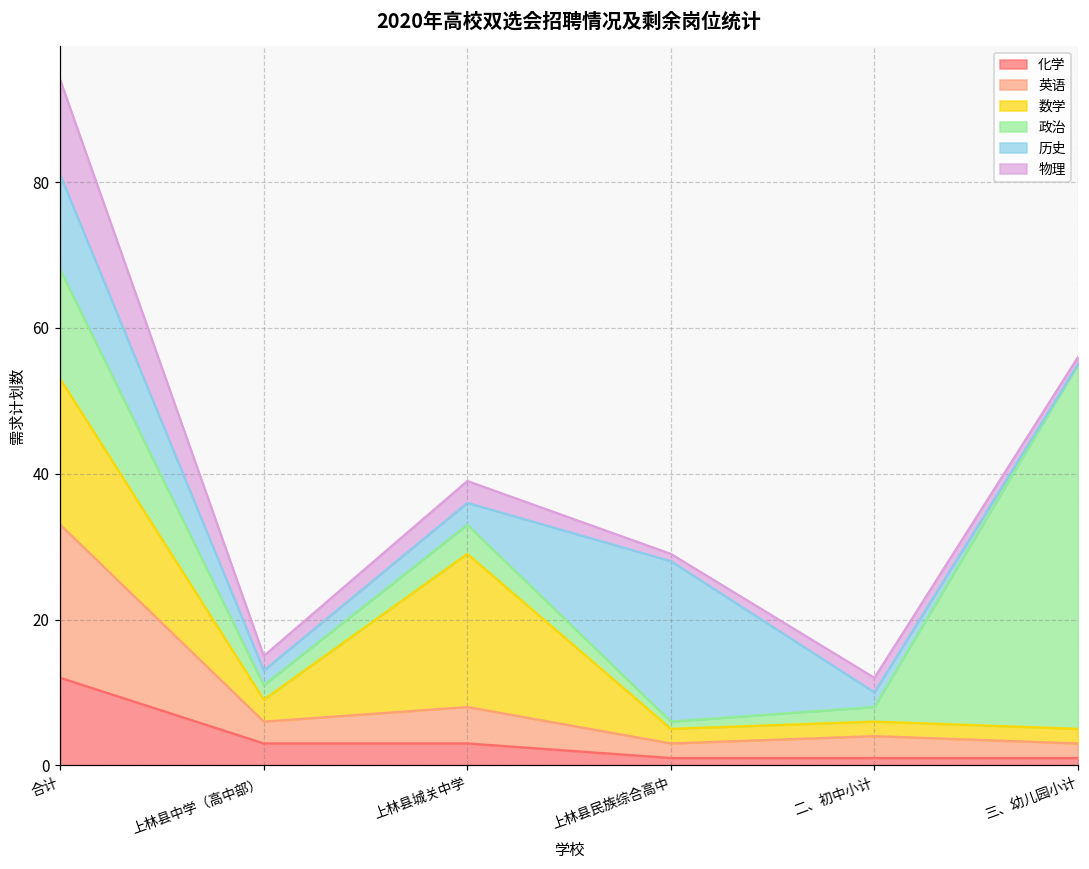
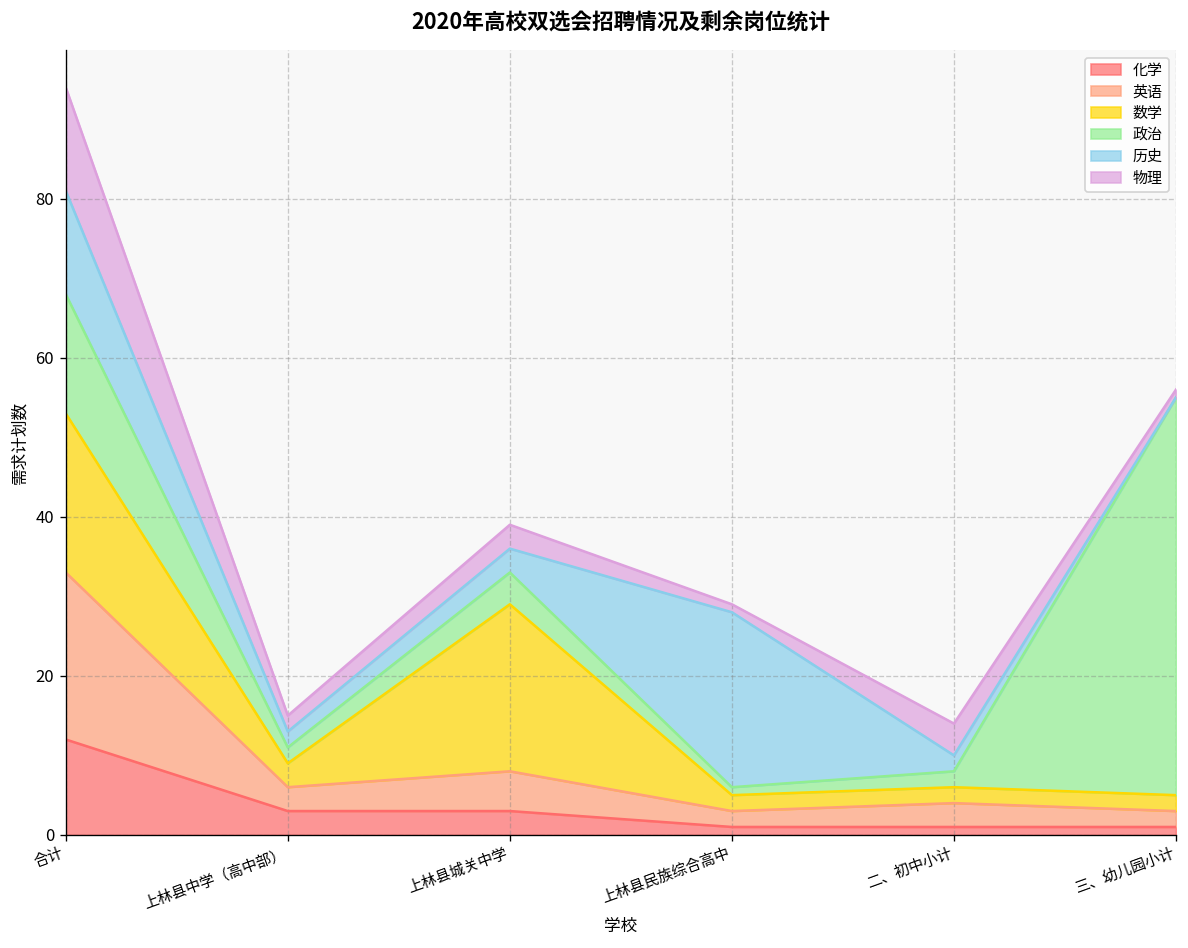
物理, 二、初中小计: 2 -> 4
